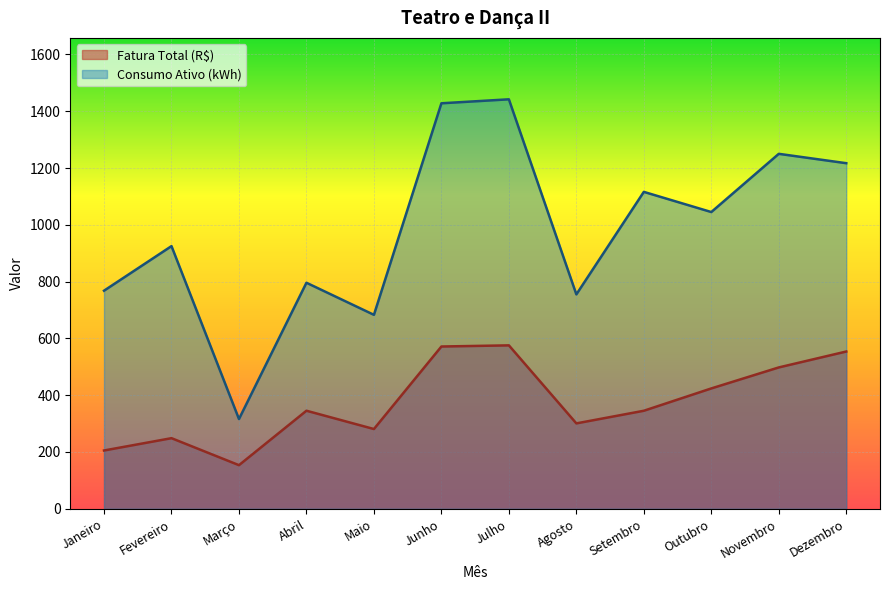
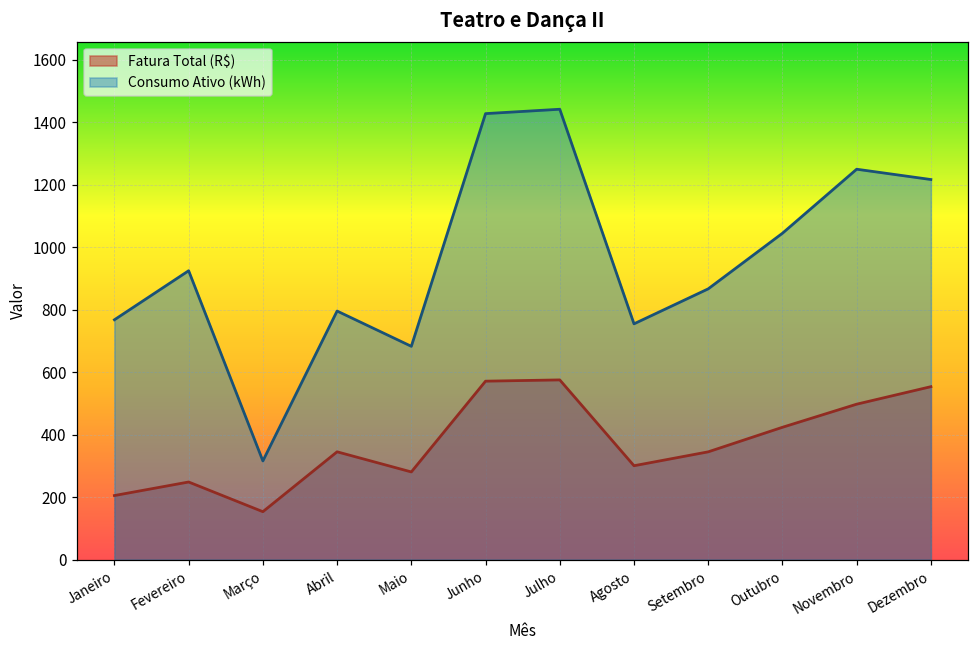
Consumo Ativo (kWh), Setembro: 1120 -> 870
